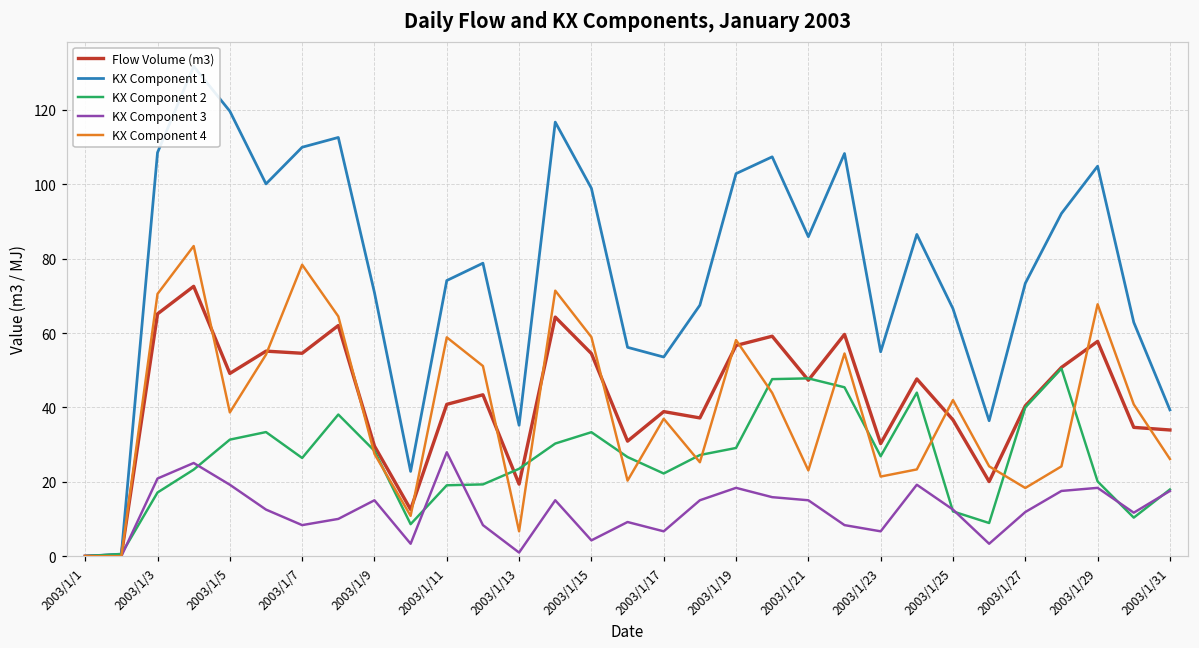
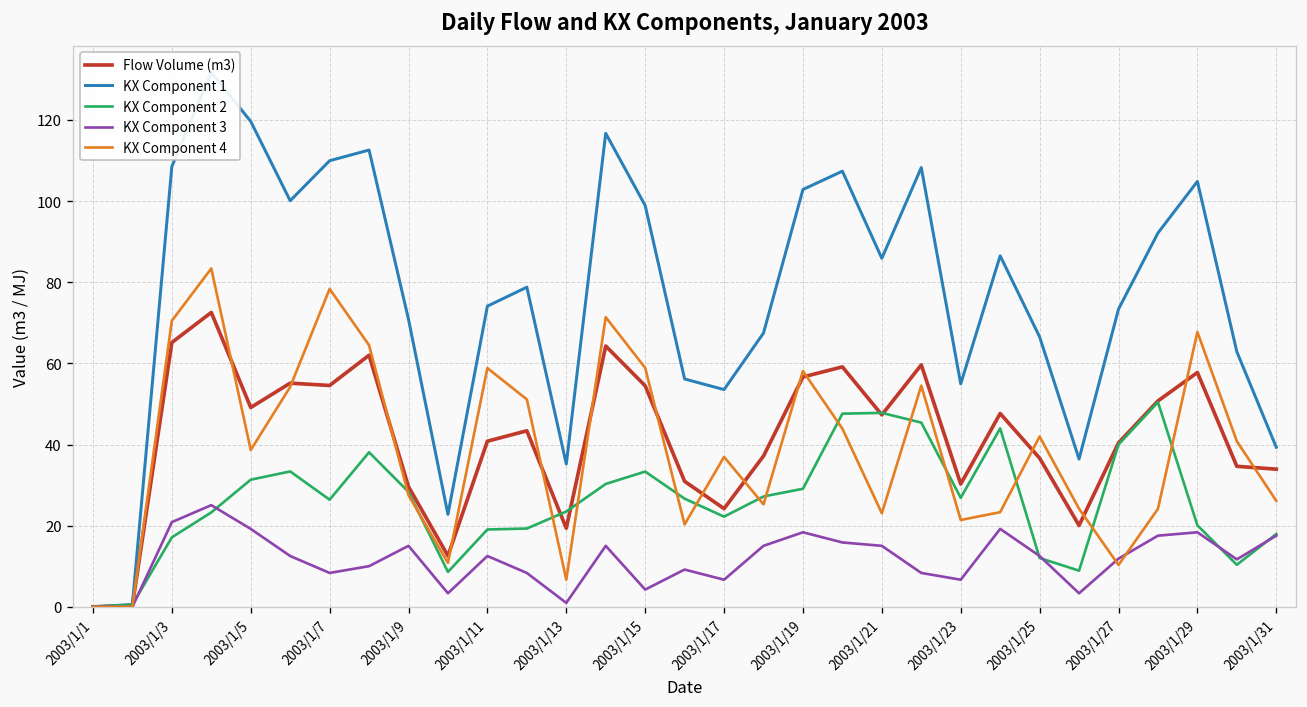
KX Component 3, 2003/1/11: 28 -> 13
Flow Volume (m3), 2003/1/17: 39 -> 24
KX Component 4, 2003/1/27: 18 -> 10
